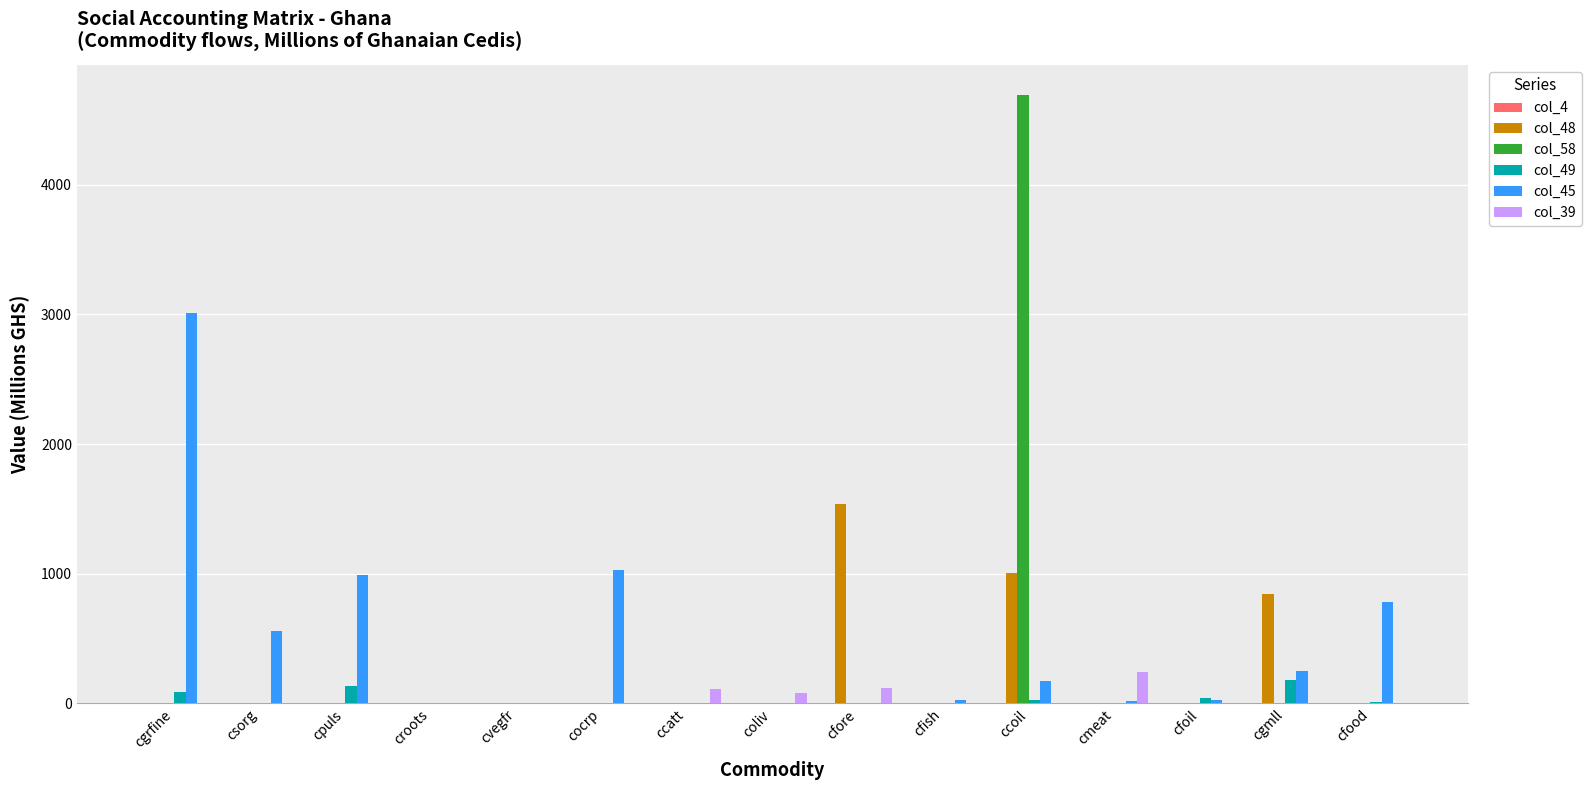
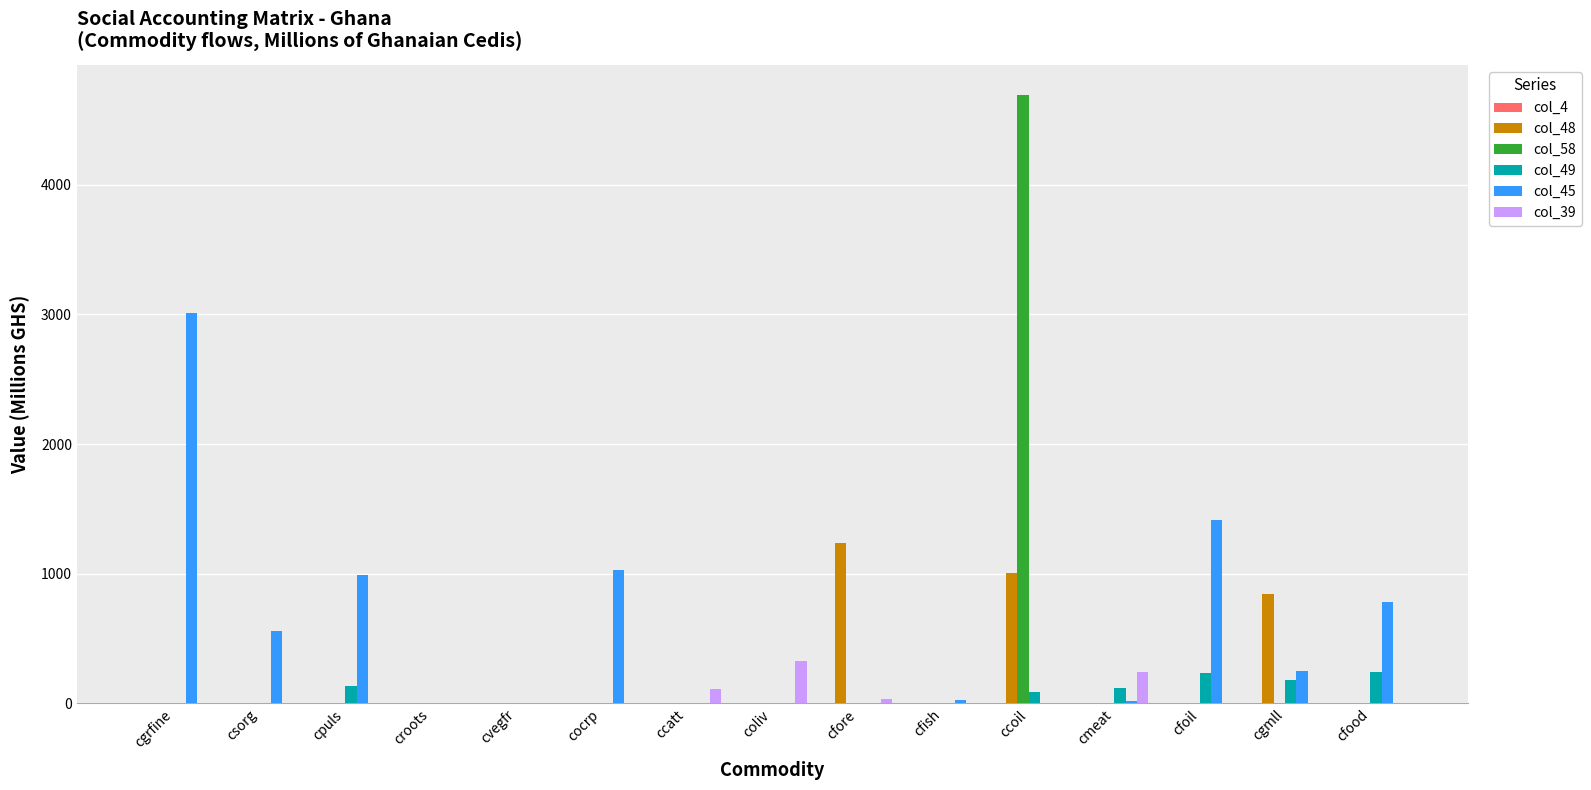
col_49, cgrfine: 90 -> 0
col_39, coliv: 80 -> 330
col_48, cfore: 1540 -> 1240
col_39, cfore: 120 -> 30
col_49, ccoil: 20 -> 90
col_45, ccoil: 180 -> 0
col_49, cmeat: 0 -> 120
col_49, cfoil: 40 -> 240
col_45, cfoil: 30 -> 1410
col_49, cfood: 10 -> 240
